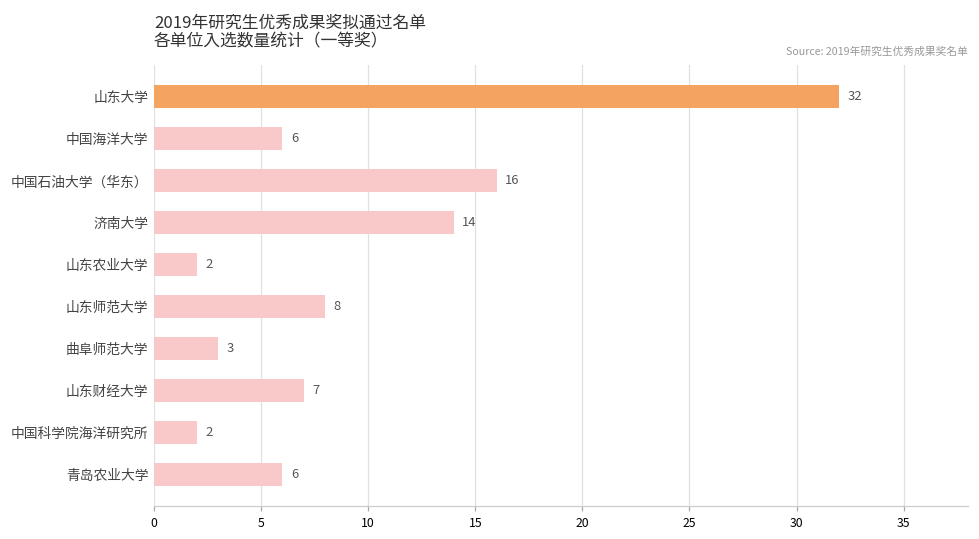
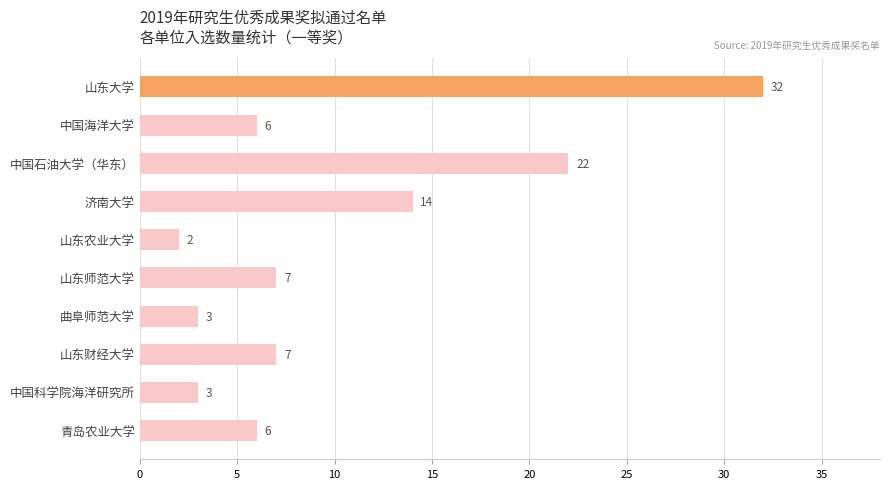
中国石油大学（华东）: 16 -> 22
山东师范大学: 8 -> 7
中国科学院海洋研究所: 2 -> 3
